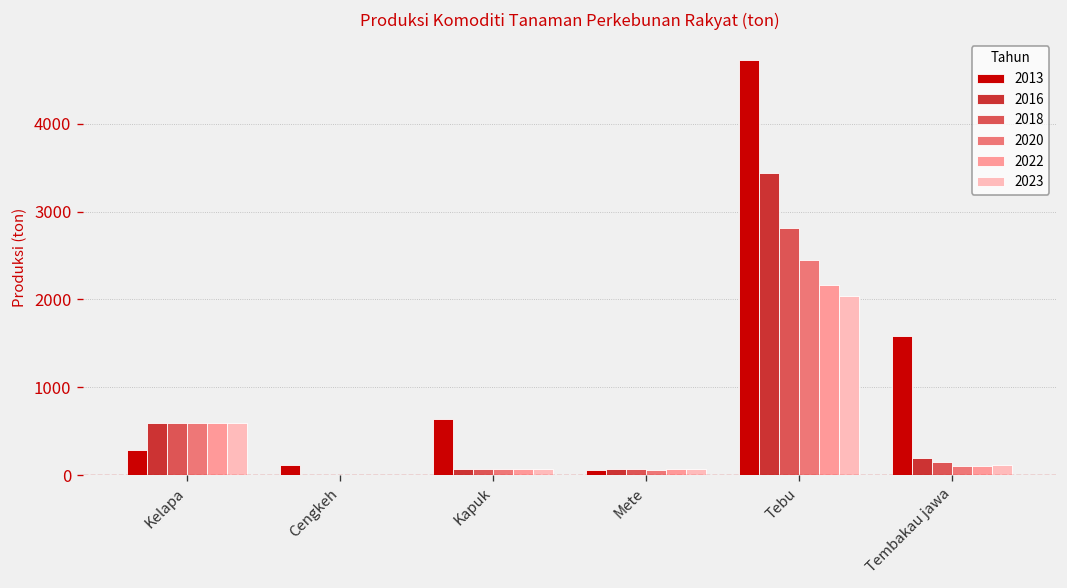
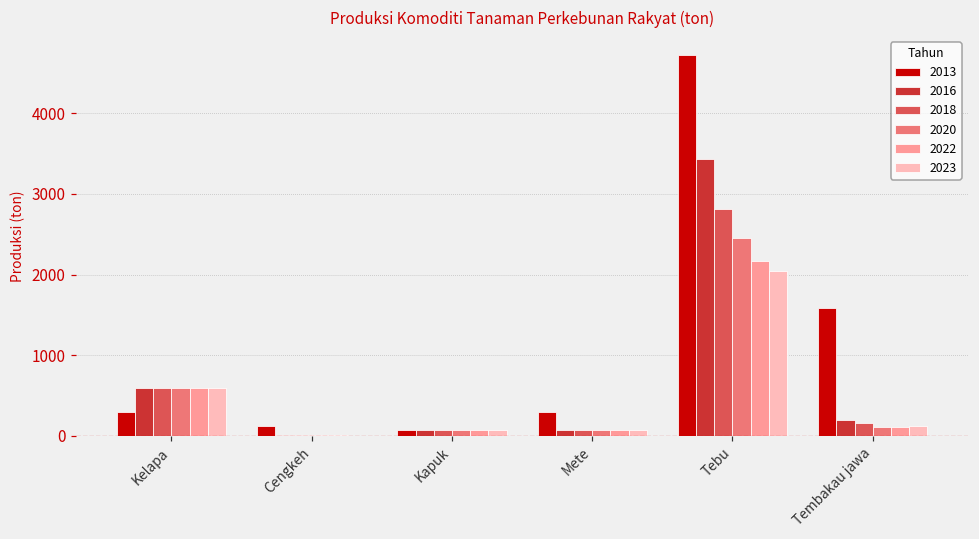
2013, Kapuk: 600 -> 100
2013, Mete: 100 -> 300
